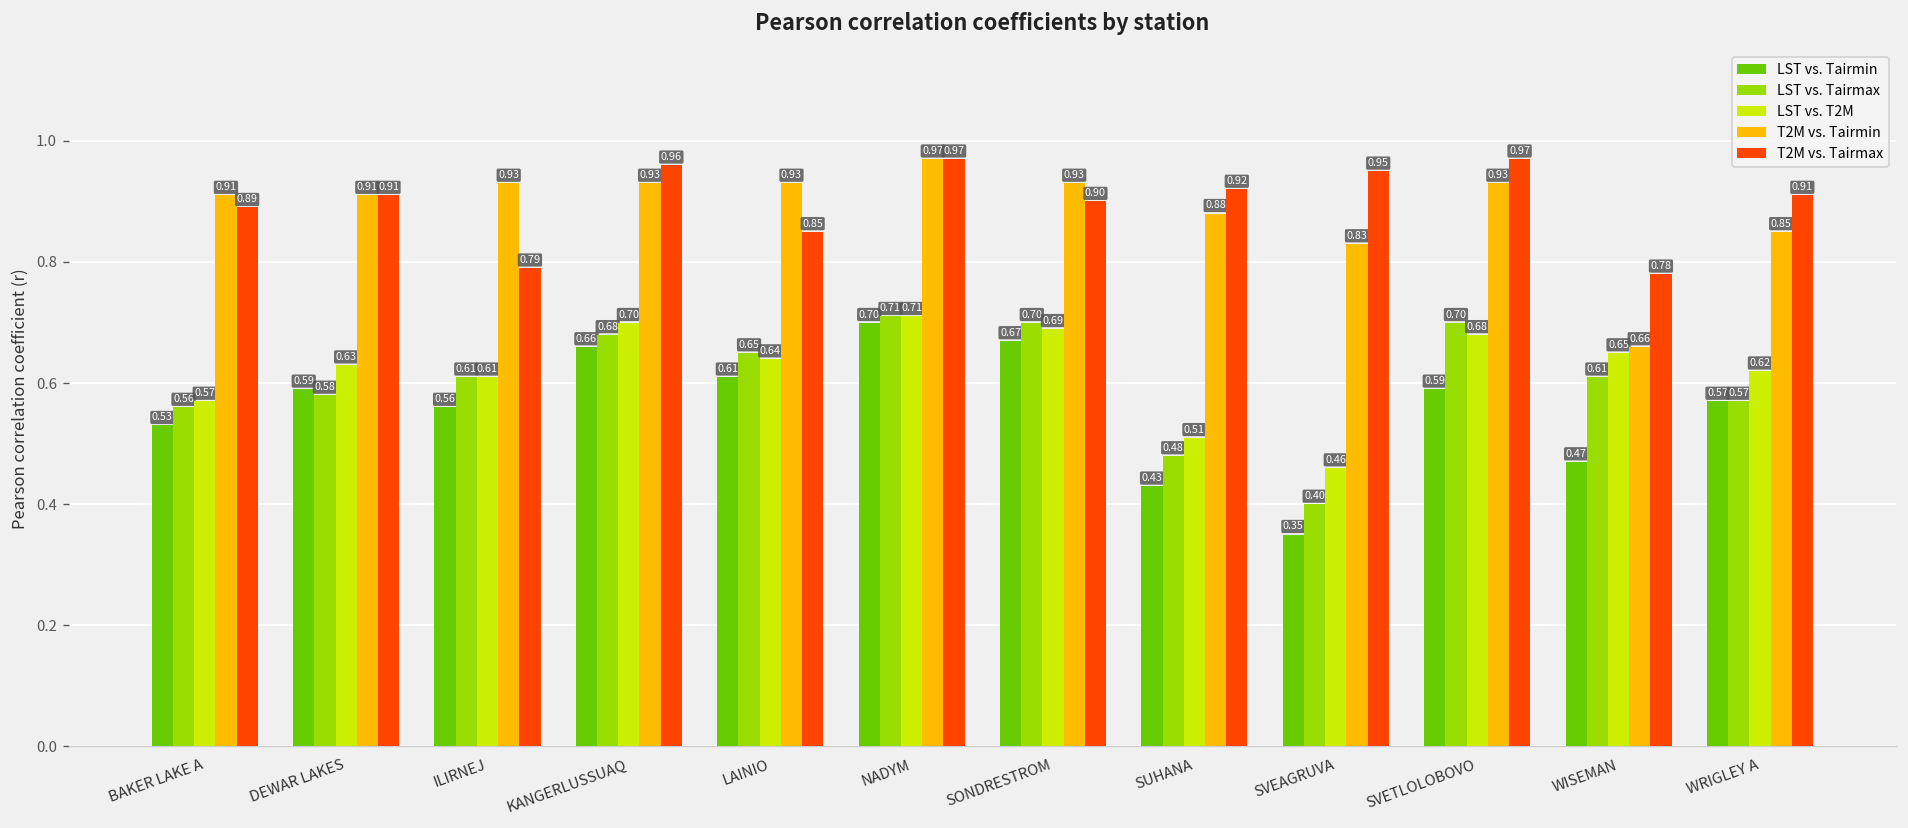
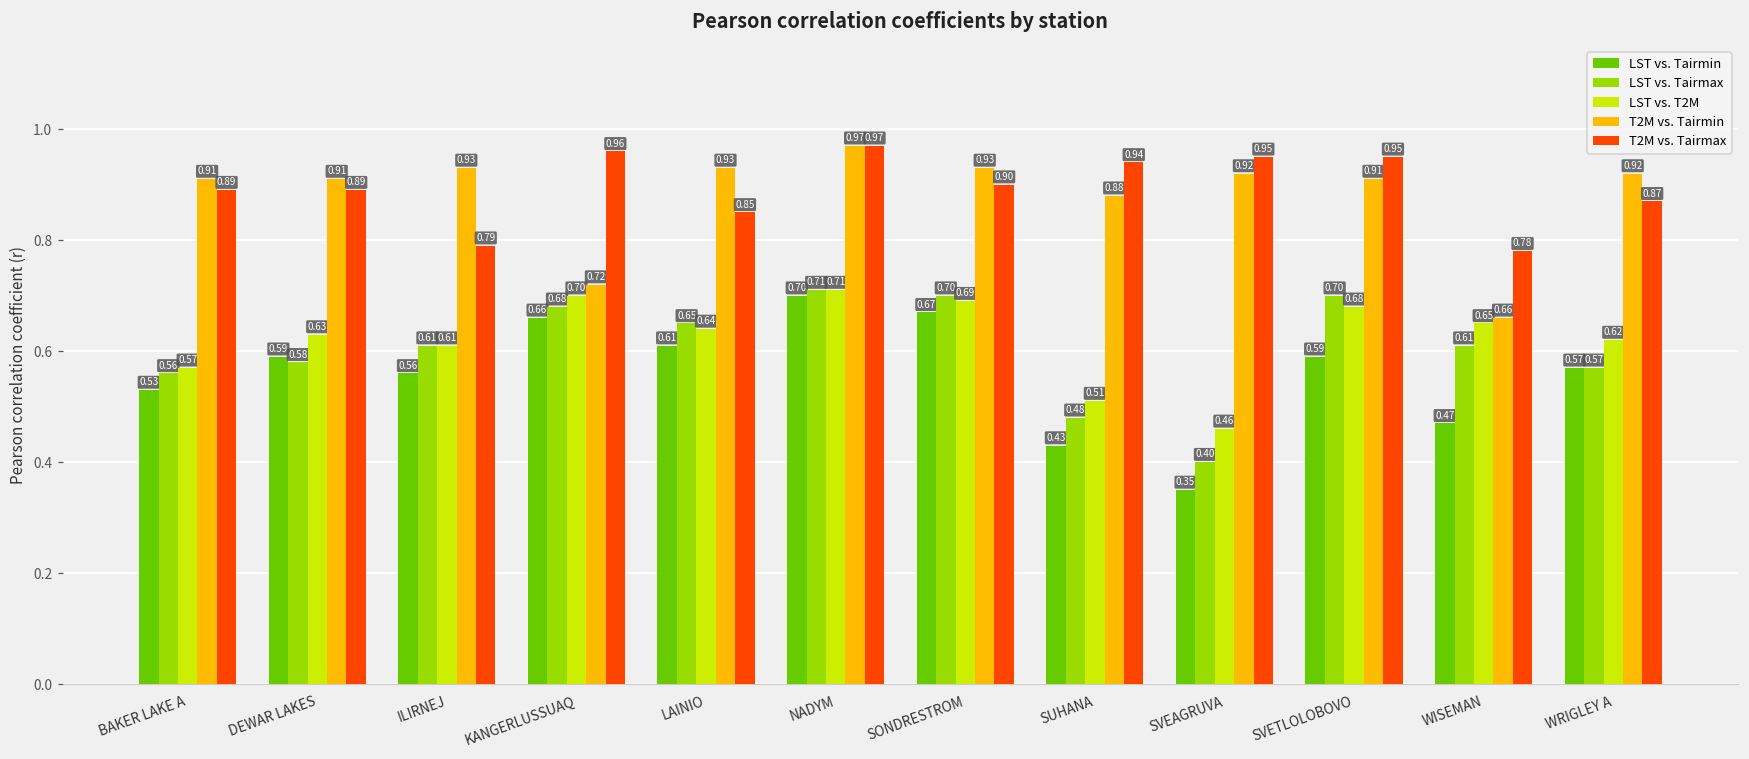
T2M vs. Tairmax, DEWAR LAKES: 0.91 -> 0.89
T2M vs. Tairmin, KANGERLUSSUAQ: 0.93 -> 0.72
T2M vs. Tairmax, SUHANA: 0.92 -> 0.94
T2M vs. Tairmin, SVEAGRUVA: 0.83 -> 0.92
T2M vs. Tairmin, SVETLOLOBOVO: 0.93 -> 0.91
T2M vs. Tairmax, SVETLOLOBOVO: 0.97 -> 0.95
T2M vs. Tairmin, WRIGLEY A: 0.85 -> 0.92
T2M vs. Tairmax, WRIGLEY A: 0.91 -> 0.87
